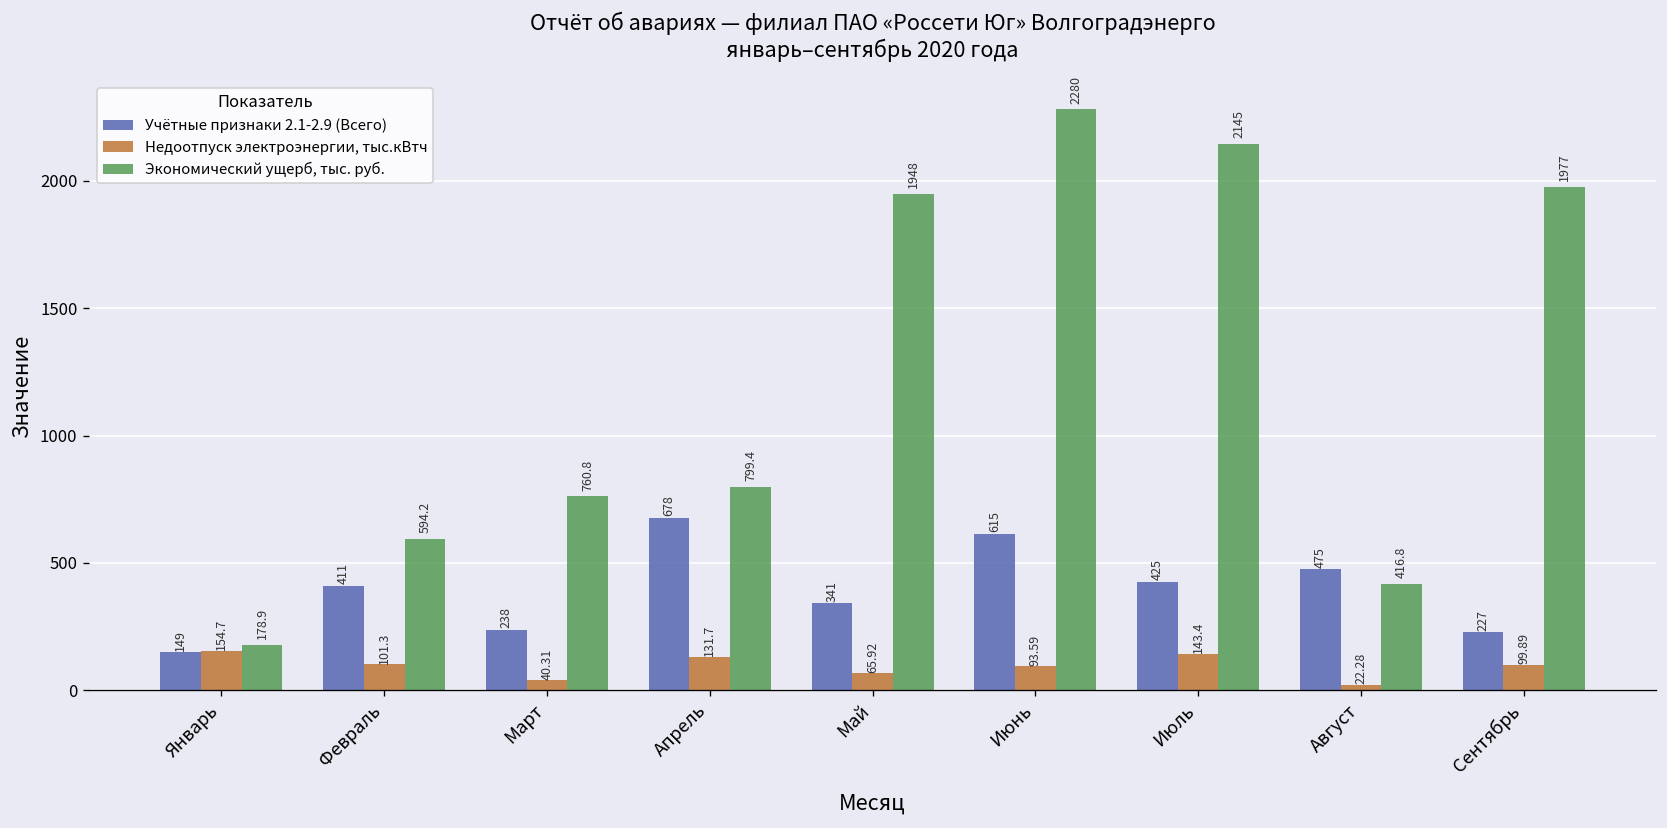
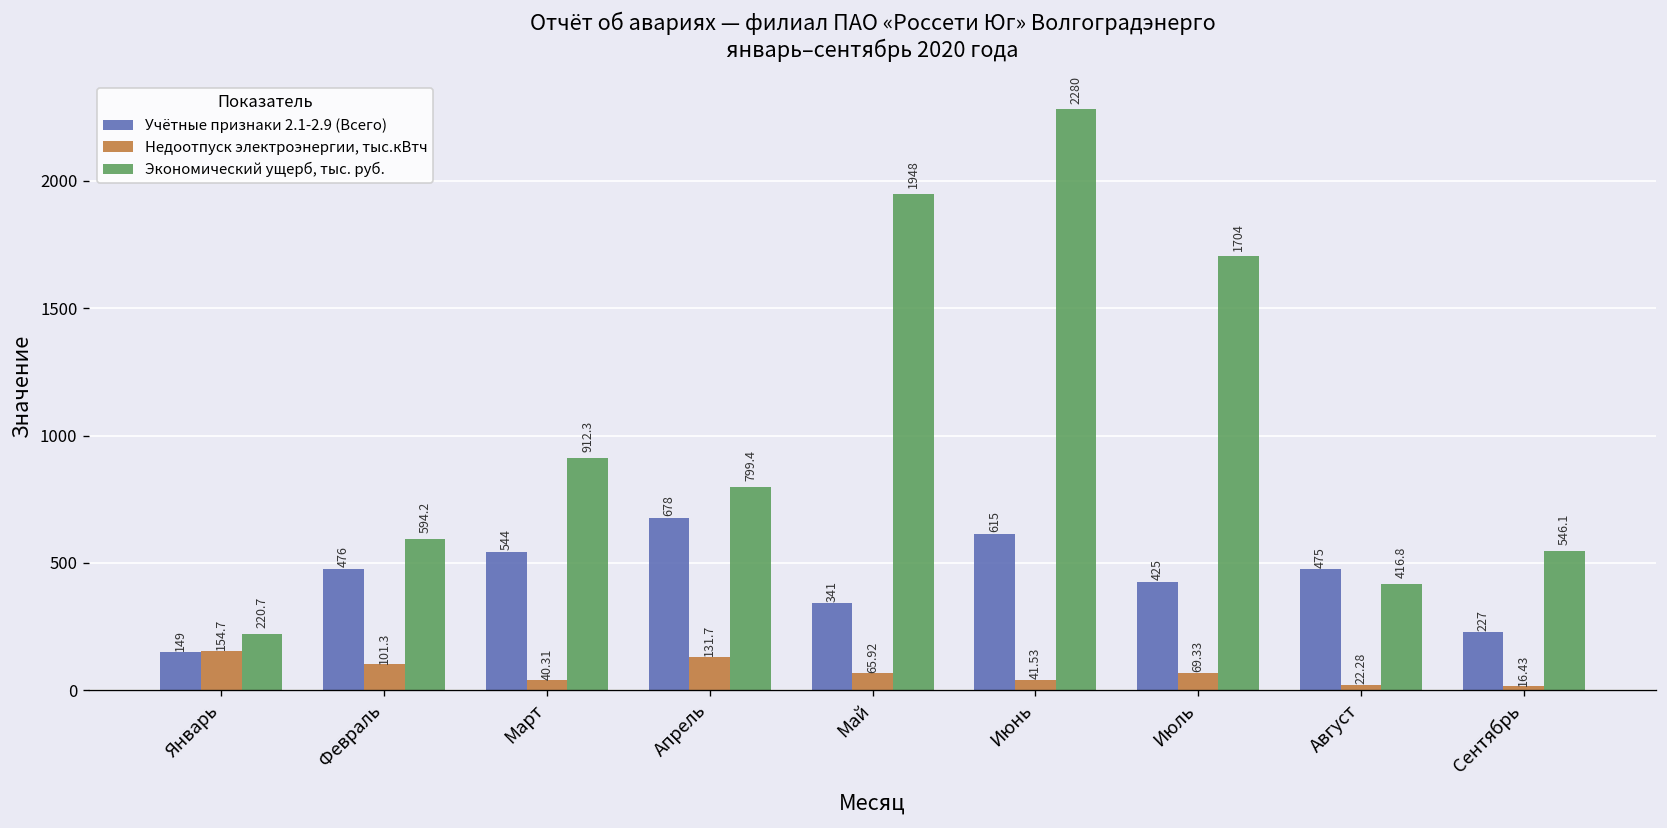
Экономический ущерб, тыс. руб., Январь: 178.9 -> 220.7
Учётные признаки 2.1-2.9 (Всего), Февраль: 411 -> 476
Учётные признаки 2.1-2.9 (Всего), Март: 238 -> 544
Экономический ущерб, тыс. руб., Март: 760.8 -> 912.3
Недоотпуск электроэнергии, тыс.кВтч, Июнь: 93.59 -> 41.53
Недоотпуск электроэнергии, тыс.кВтч, Июль: 143.4 -> 69.33
Экономический ущерб, тыс. руб., Июль: 2145 -> 1704
Недоотпуск электроэнергии, тыс.кВтч, Сентябрь: 99.89 -> 16.43
Экономический ущерб, тыс. руб., Сентябрь: 1977 -> 546.1
